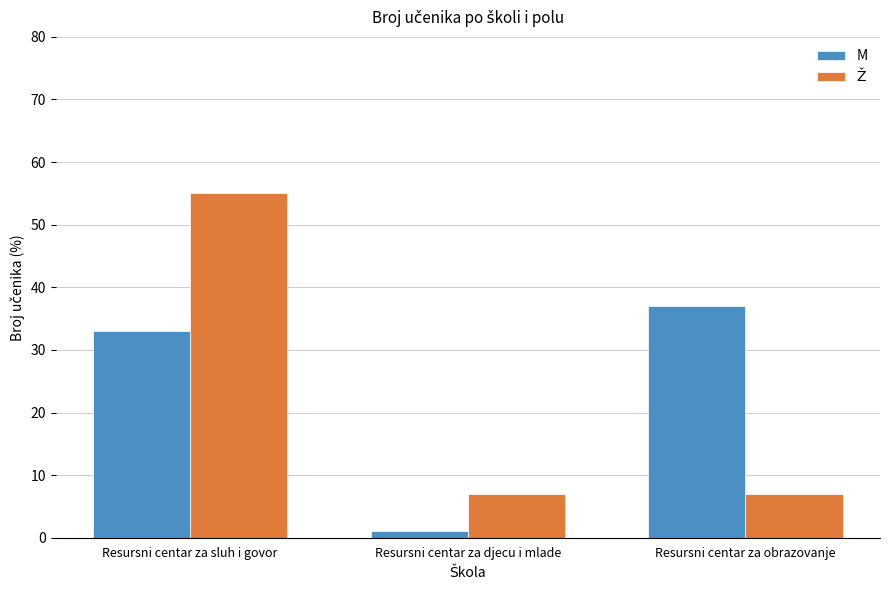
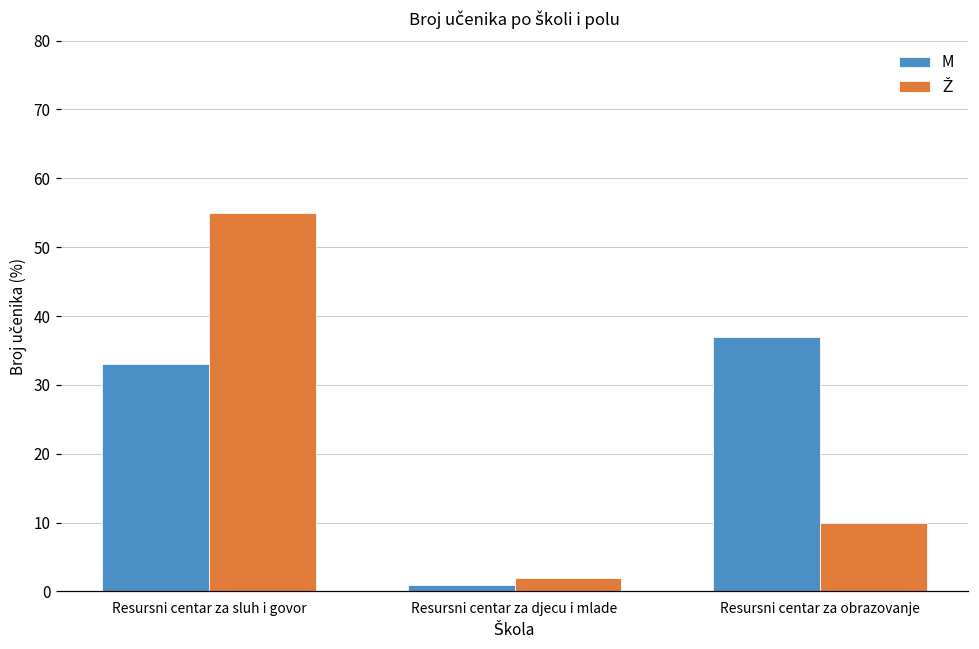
Ž, Resursni centar za djecu i mlade: 7 -> 2
Ž, Resursni centar za obrazovanje: 7 -> 10
